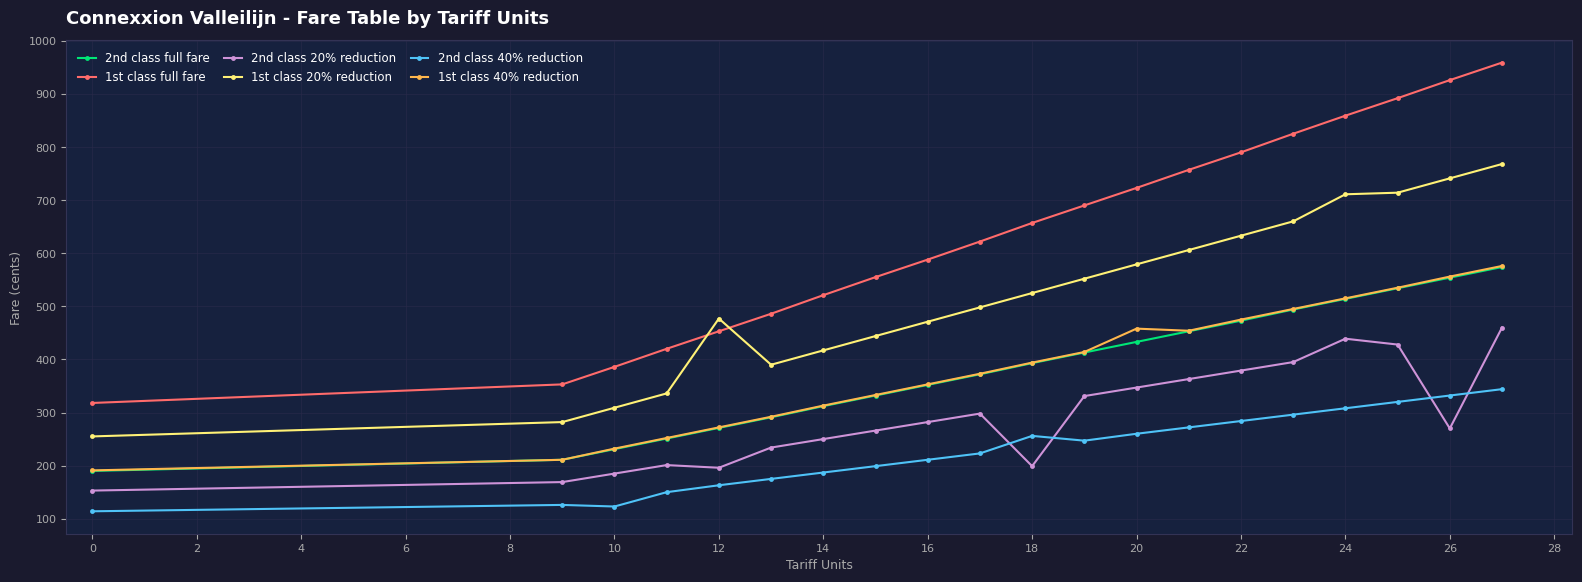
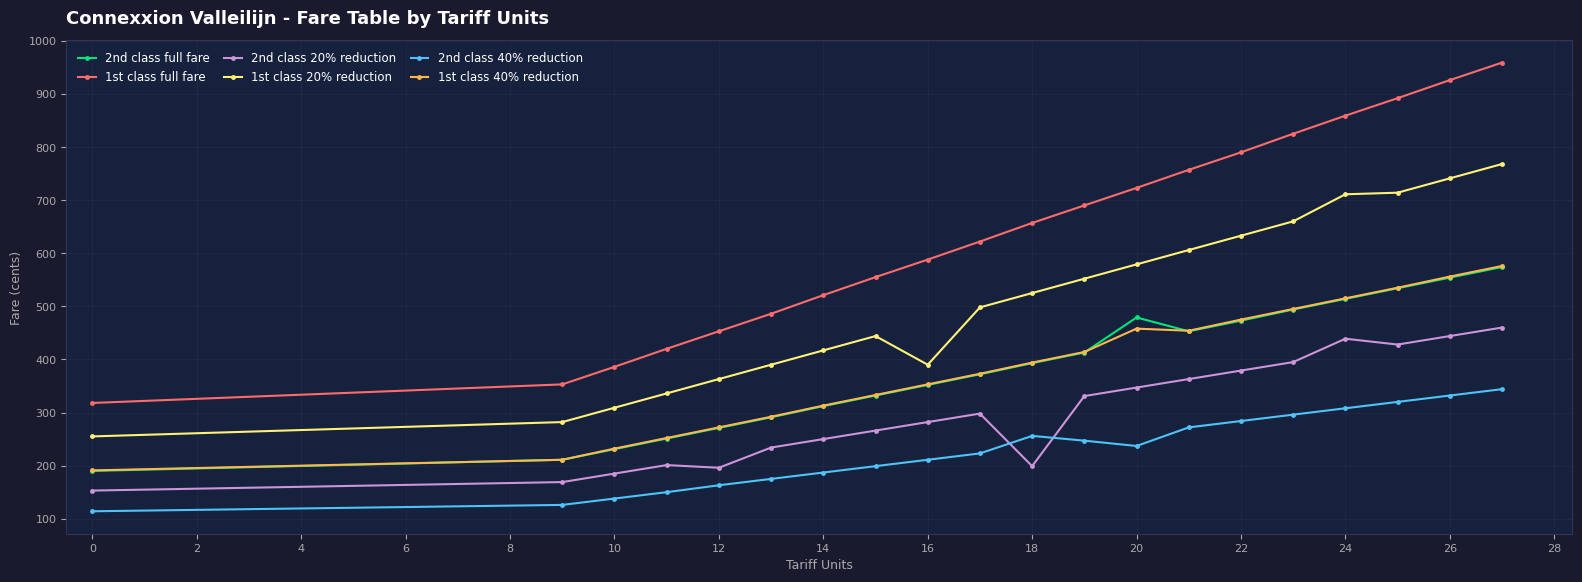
2nd class 40% reduction, 10: 120 -> 140
1st class 20% reduction, 12: 480 -> 360
1st class 20% reduction, 16: 470 -> 390
2nd class full fare, 20: 430 -> 480
2nd class 40% reduction, 20: 260 -> 240
2nd class 20% reduction, 26: 270 -> 440
